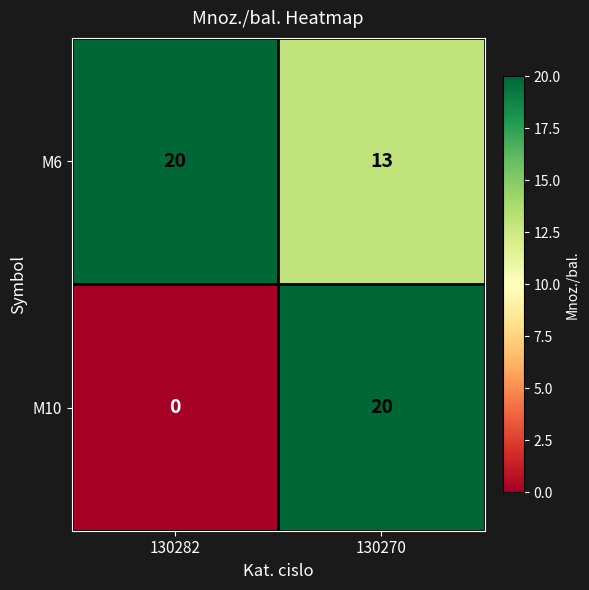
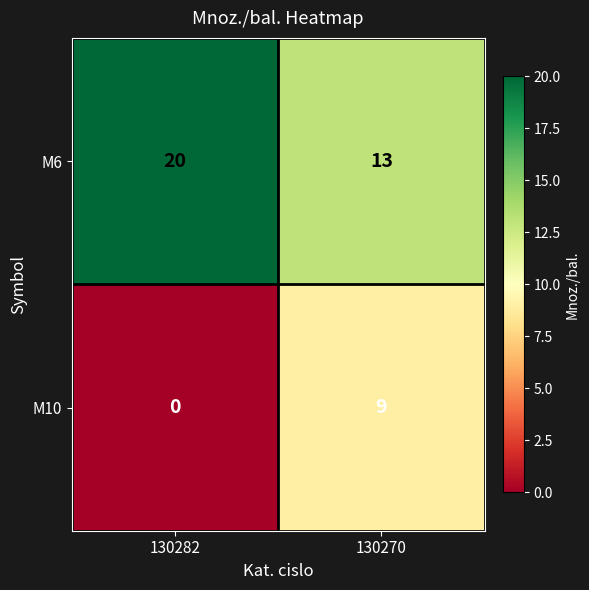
M10, 130270: 20 -> 9
